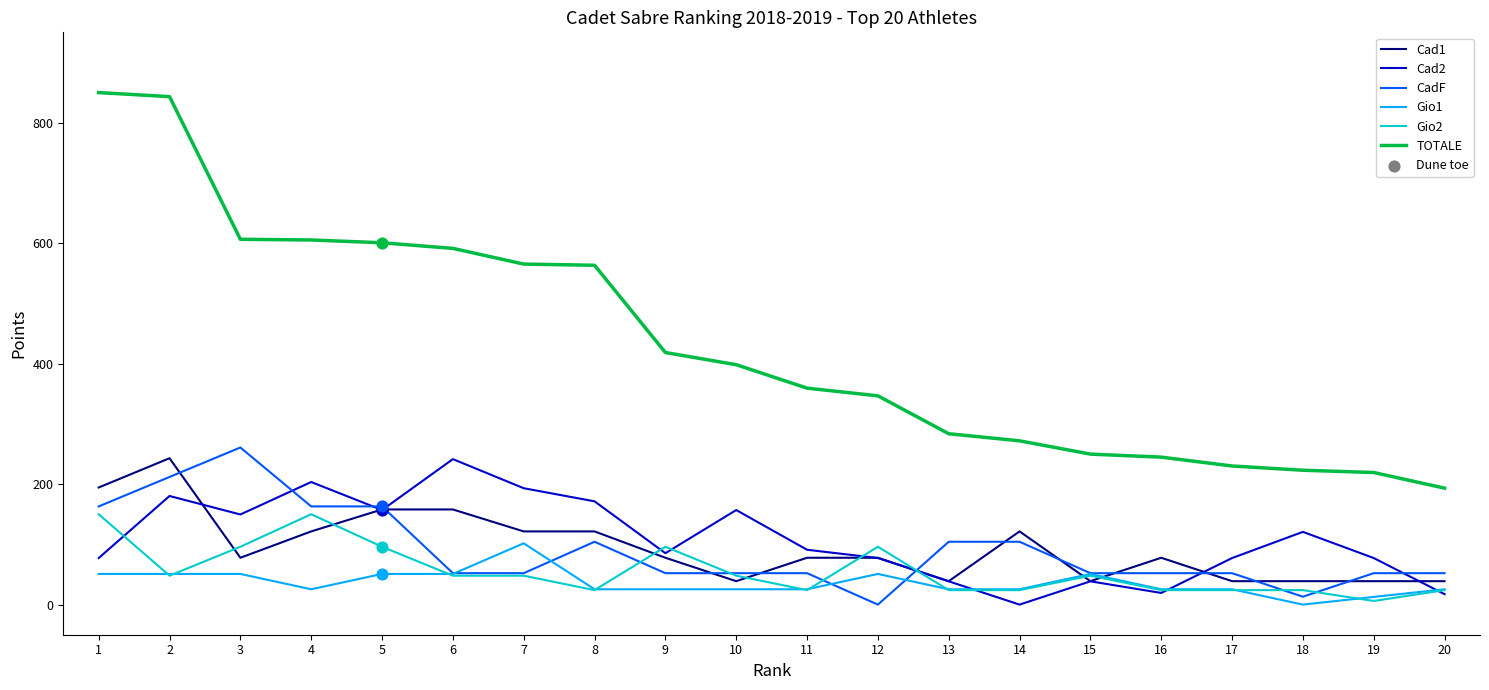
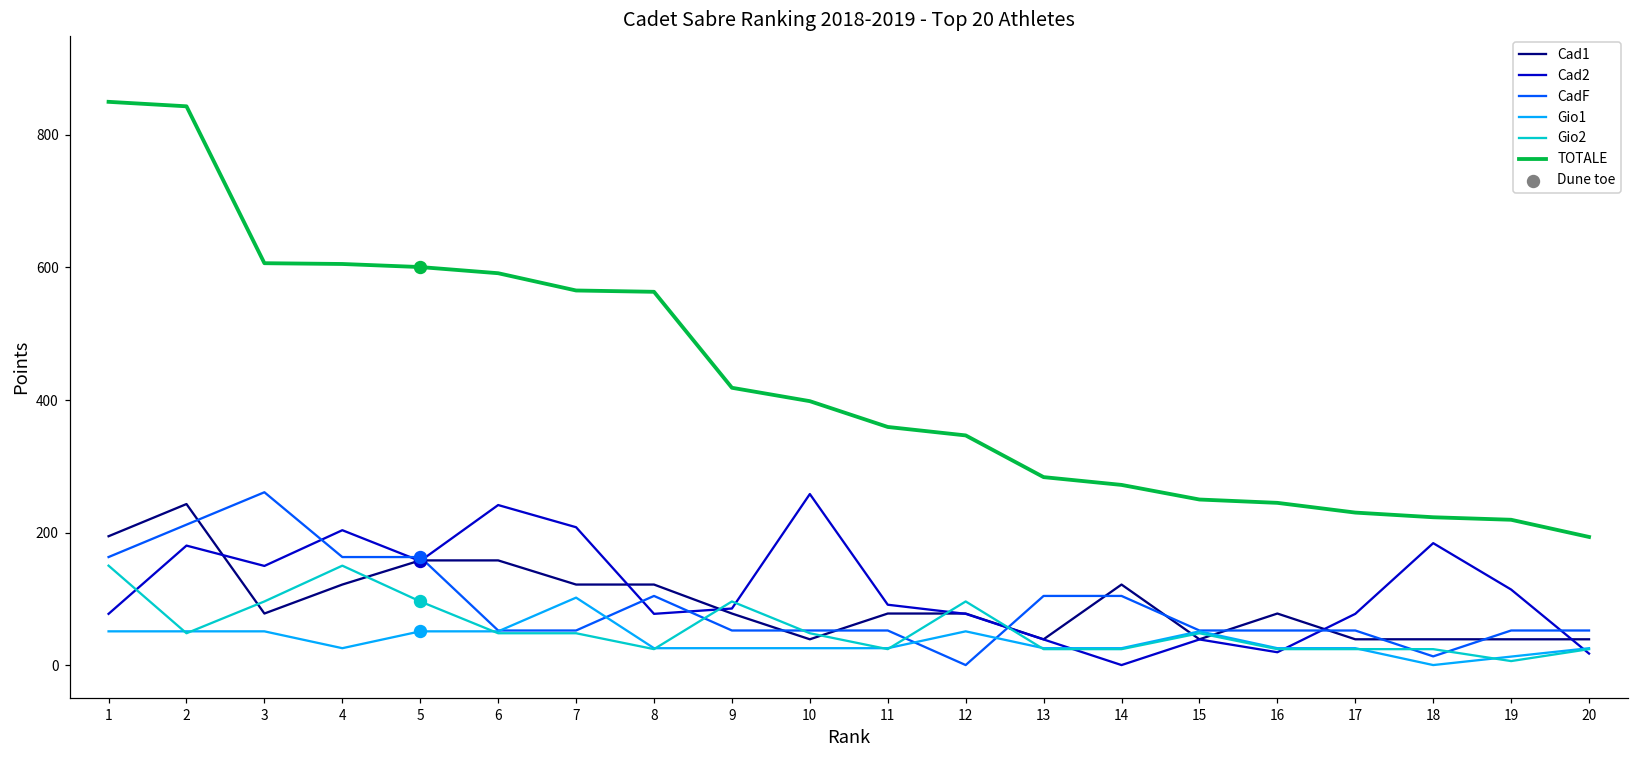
Cad2, 7: 190 -> 210
Cad2, 8: 170 -> 80
Cad2, 10: 160 -> 260
Cad2, 18: 120 -> 180
Cad2, 19: 80 -> 110
